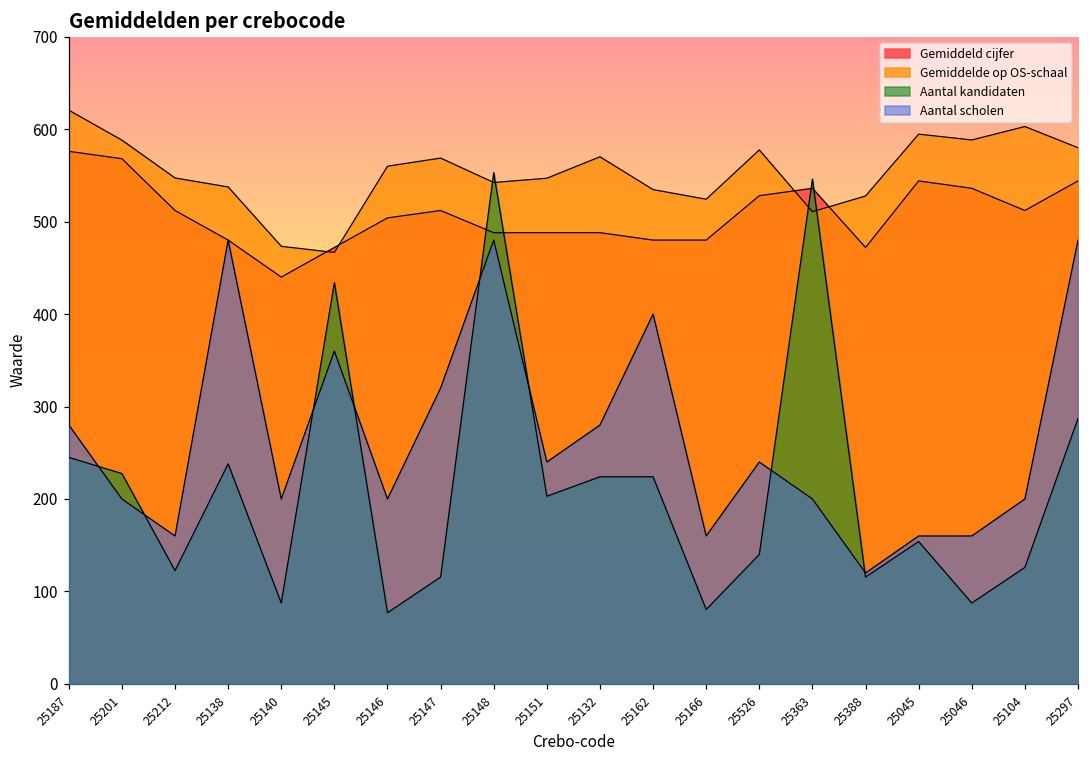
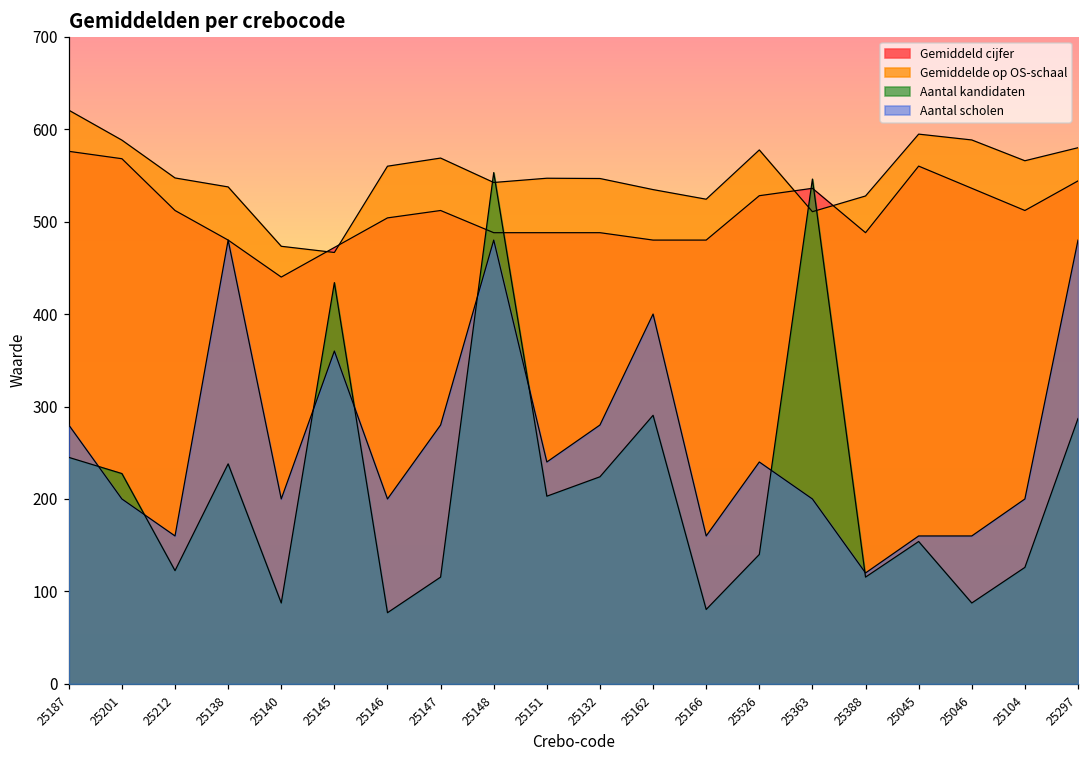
Aantal scholen, 25147: 320 -> 280
Gemiddelde op OS-schaal, 25132: 570 -> 550
Aantal kandidaten, 25162: 220 -> 290
Gemiddeld cijfer, 25388: 470 -> 490
Gemiddeld cijfer, 25045: 540 -> 560
Gemiddelde op OS-schaal, 25104: 600 -> 570
